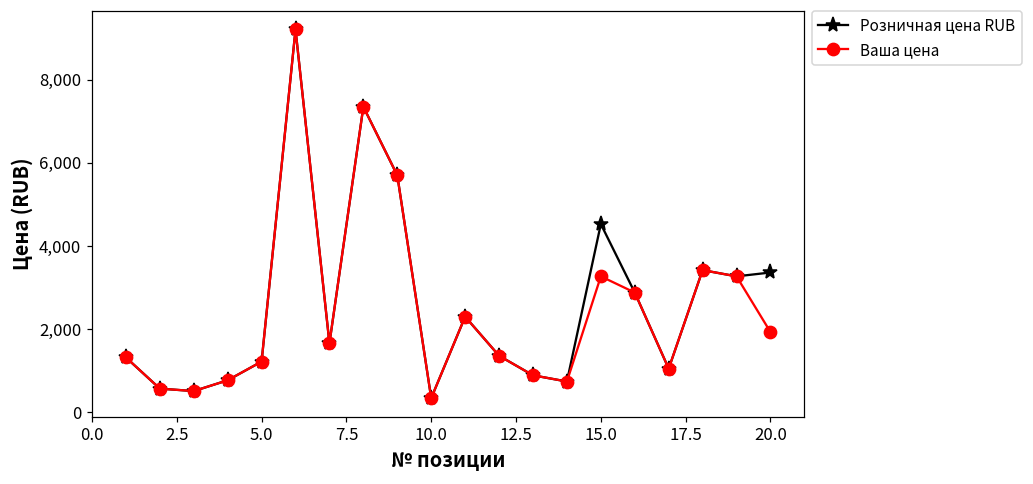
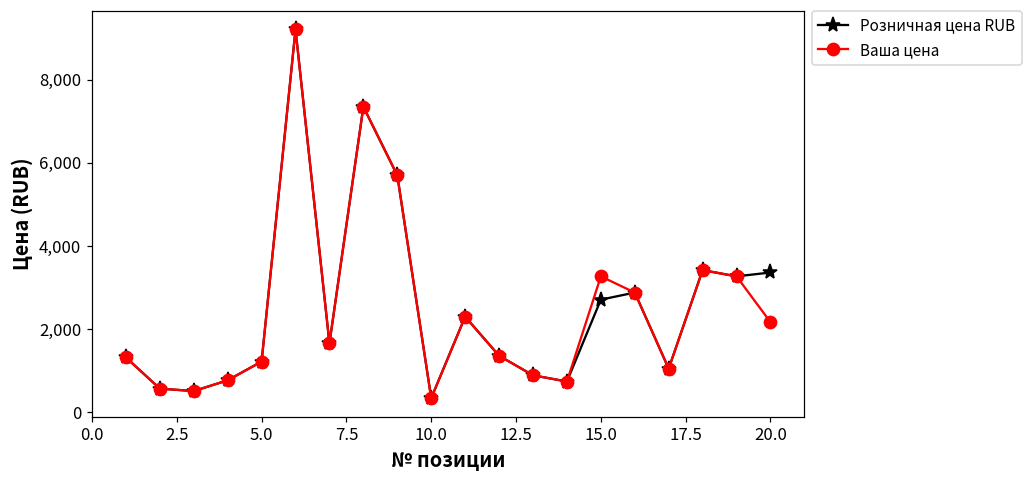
Розничная цена RUB, 15.0: 4,500 -> 2,700
Ваша цена, 20.0: 1,900 -> 2,200
